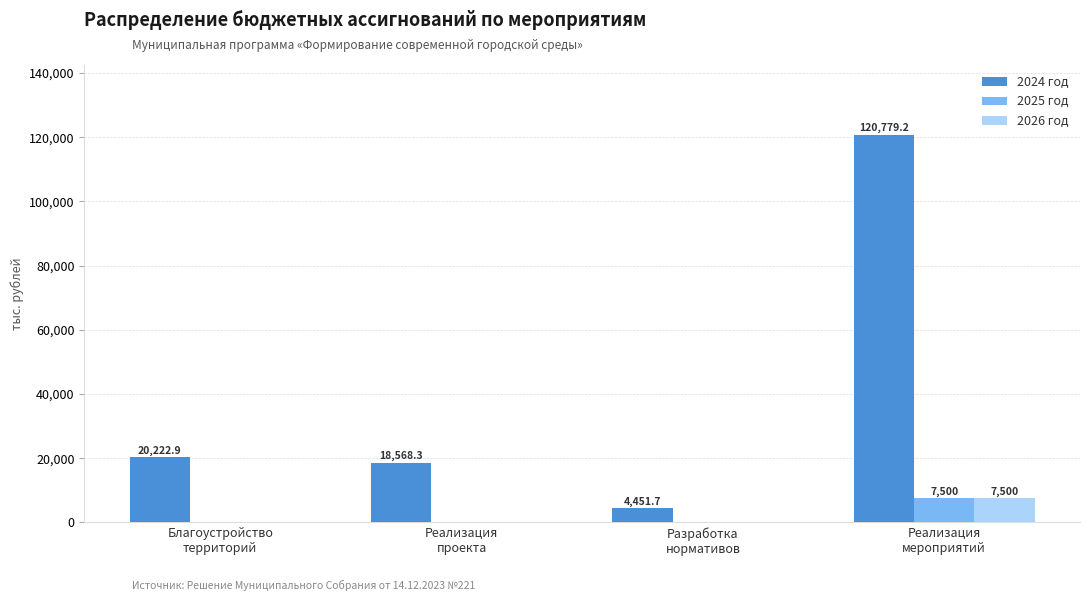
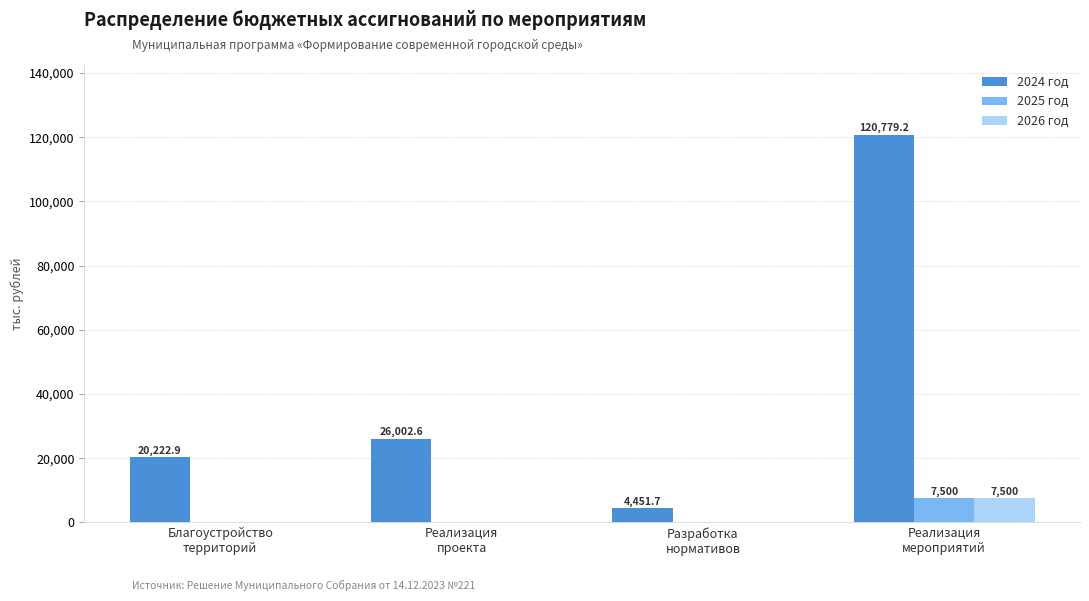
2024 год, Реализация проекта: 18,568.3 -> 26,002.6
